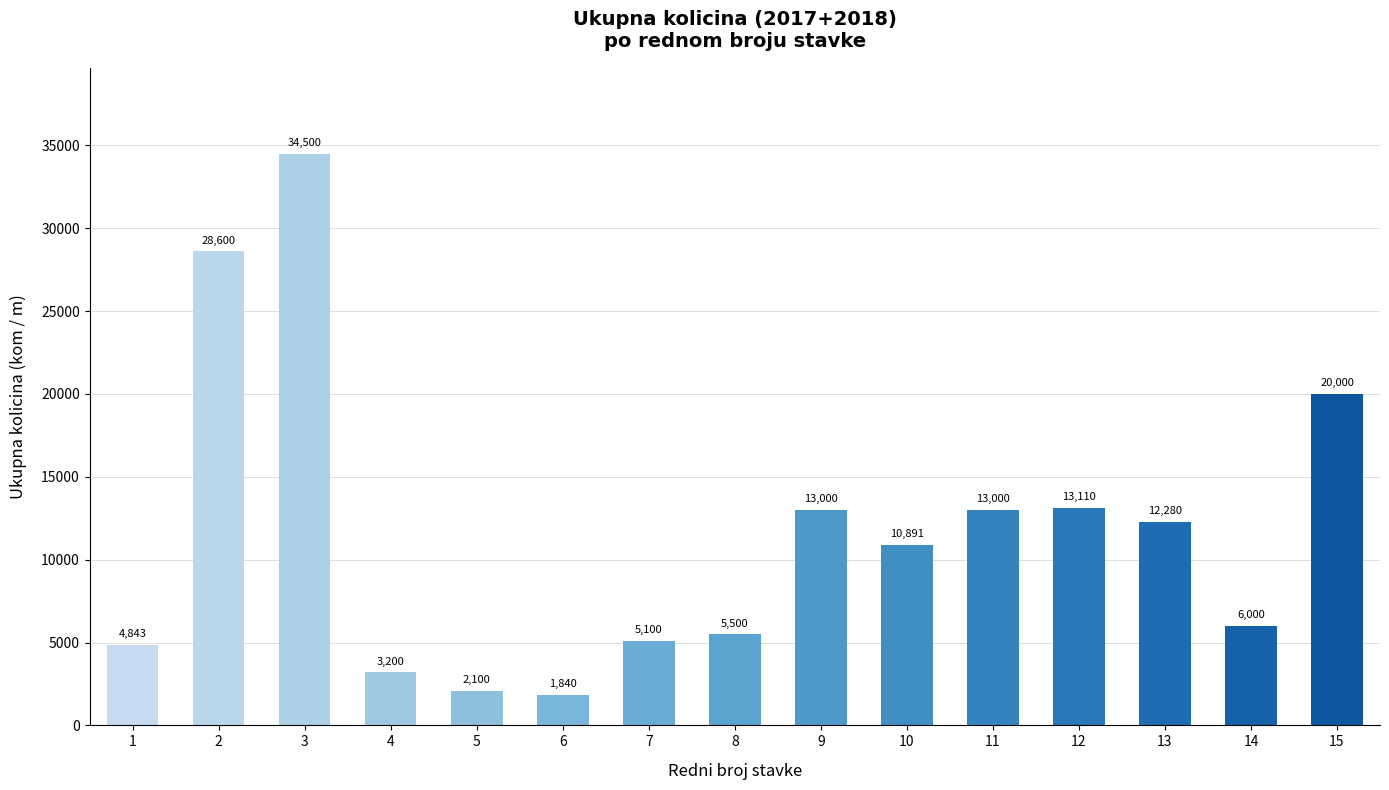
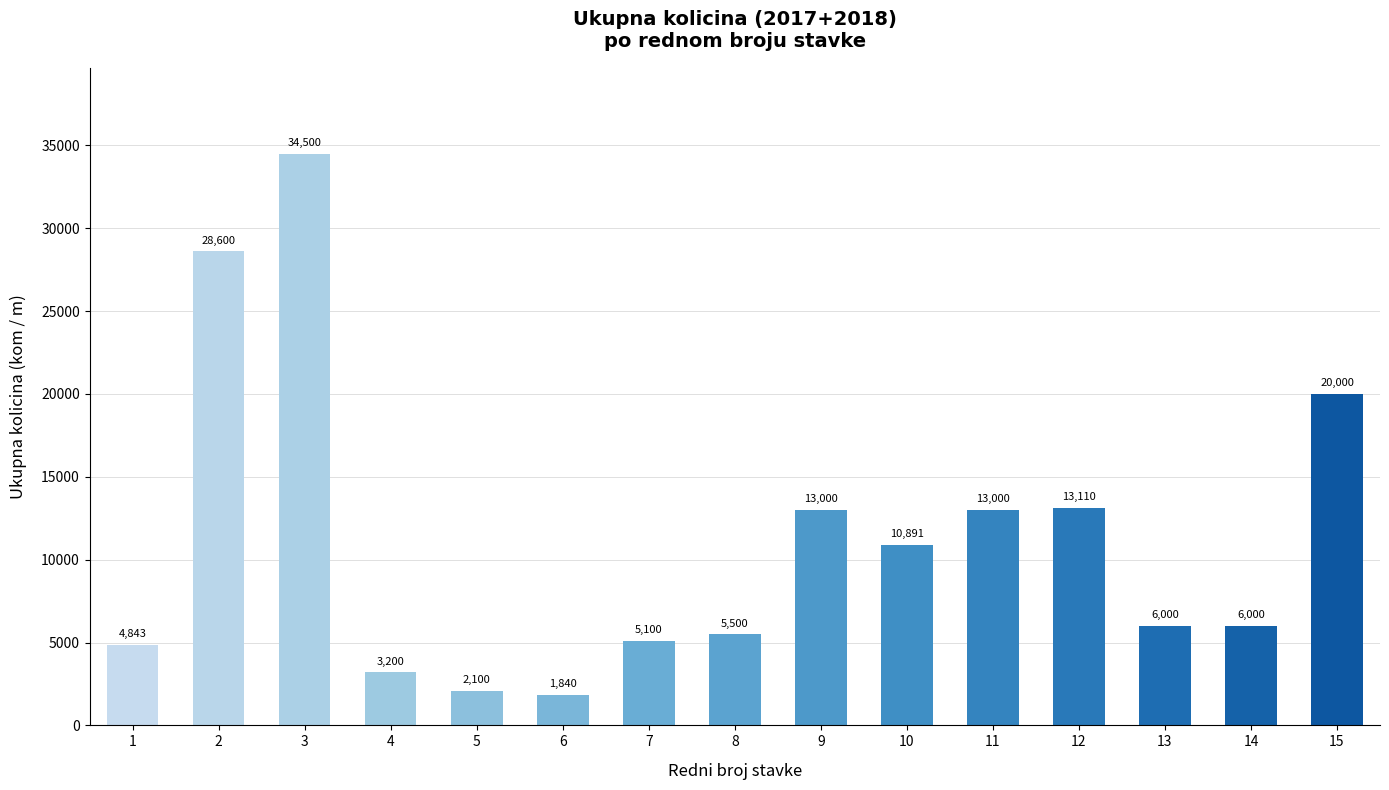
13: 12,280 -> 6,000
